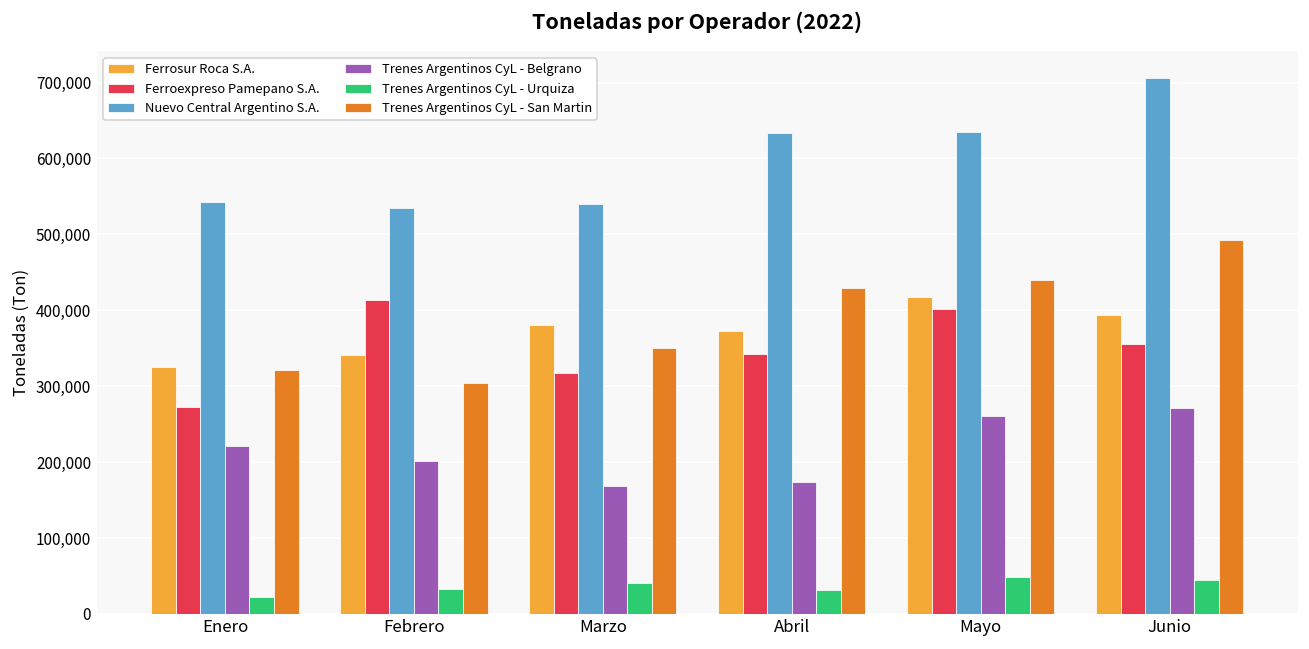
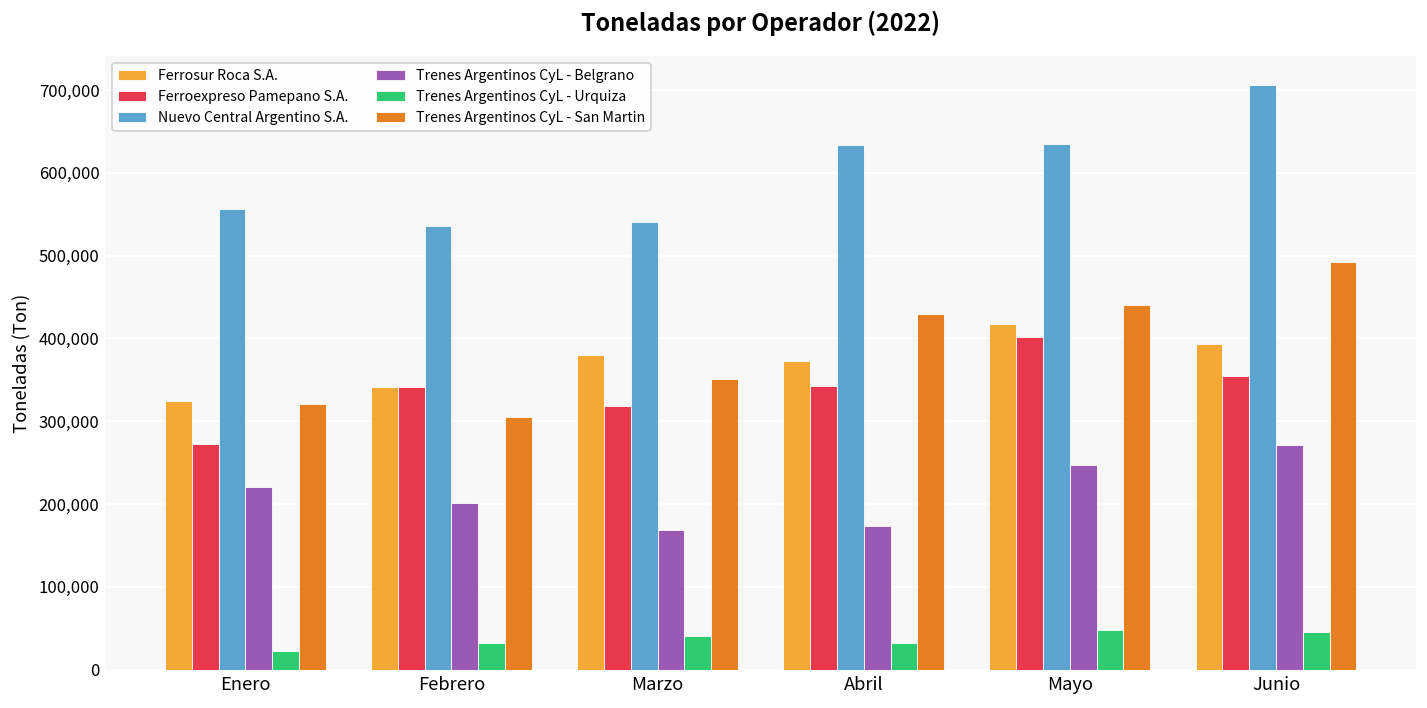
Nuevo Central Argentino S.A., Enero: 540,000 -> 560,000
Ferroexpreso Pamepano S.A., Febrero: 410,000 -> 340,000
Trenes Argentinos CyL - Belgrano, Mayo: 260,000 -> 250,000
